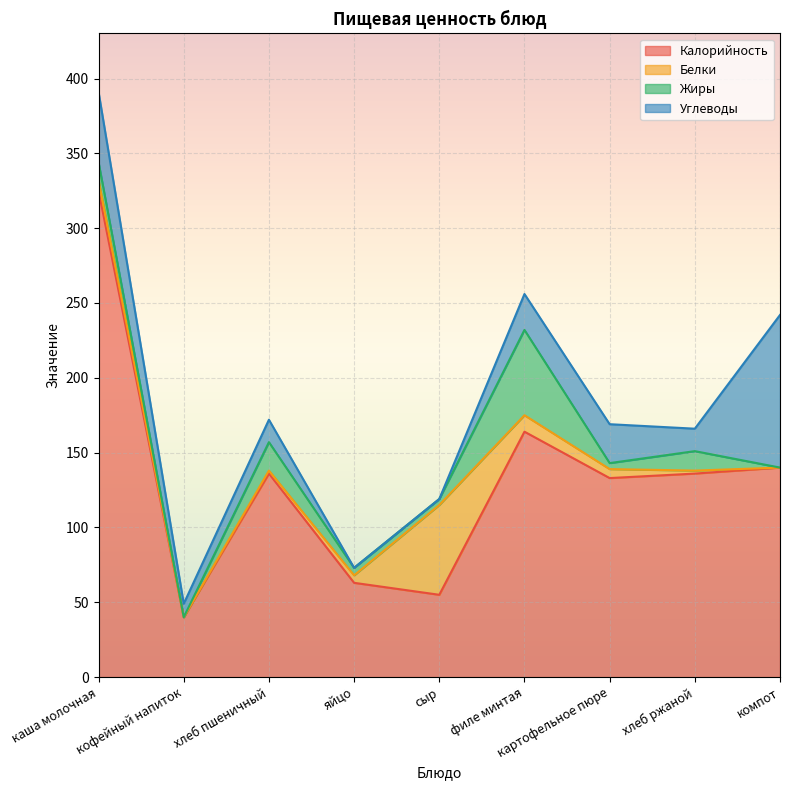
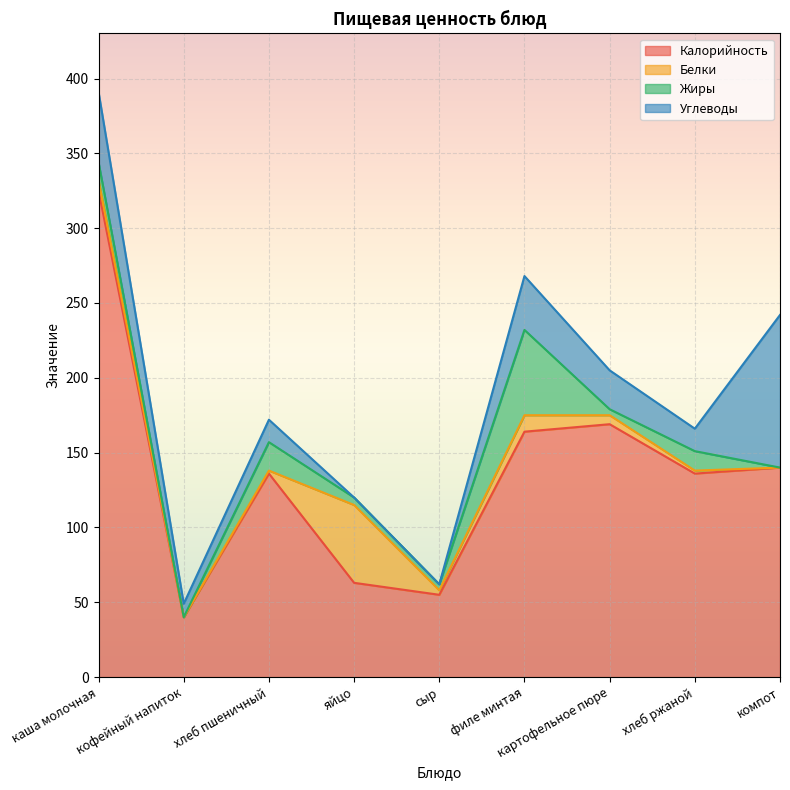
Белки, яйцо: 5 -> 52
Белки, сыр: 60 -> 3
Углеводы, филе минтая: 24 -> 36
Калорийность, картофельное пюре: 133 -> 169
